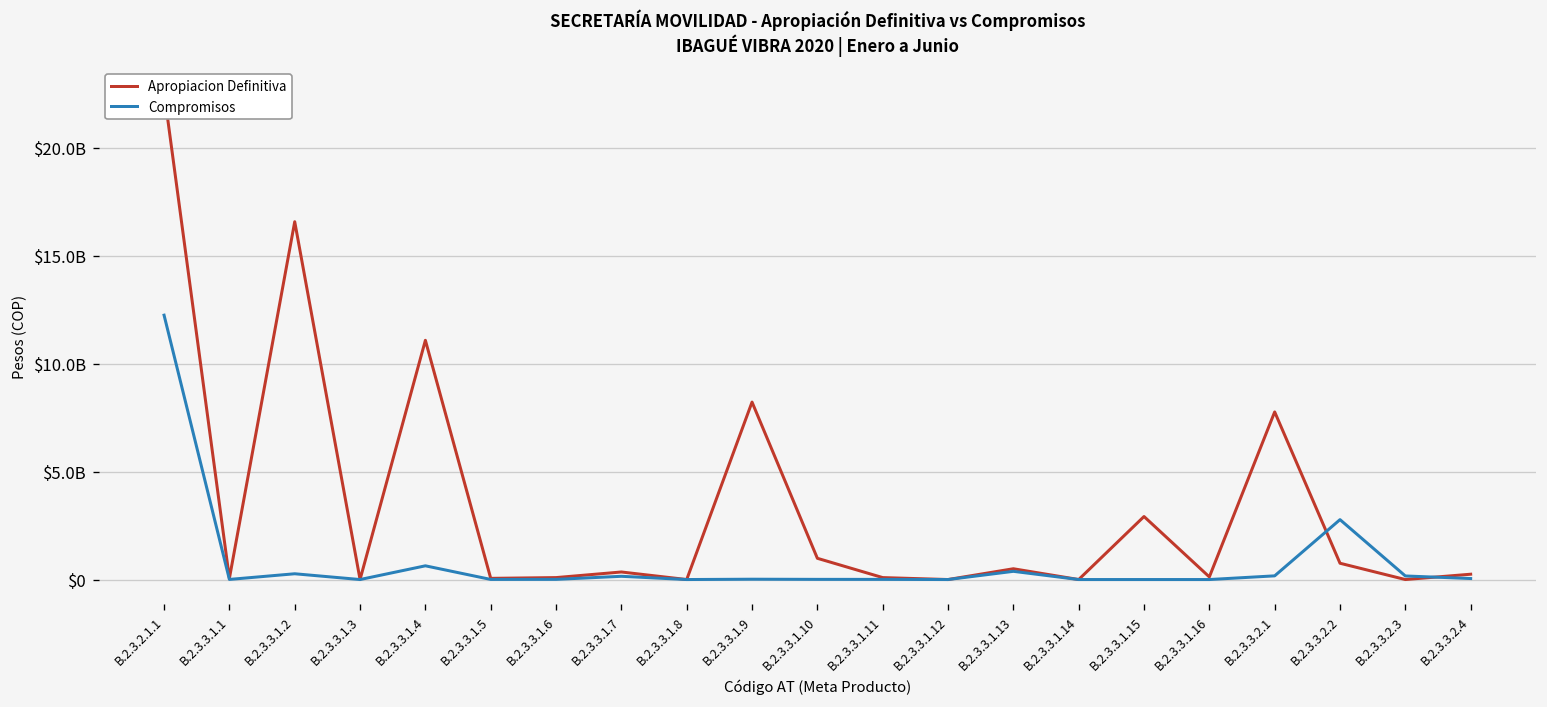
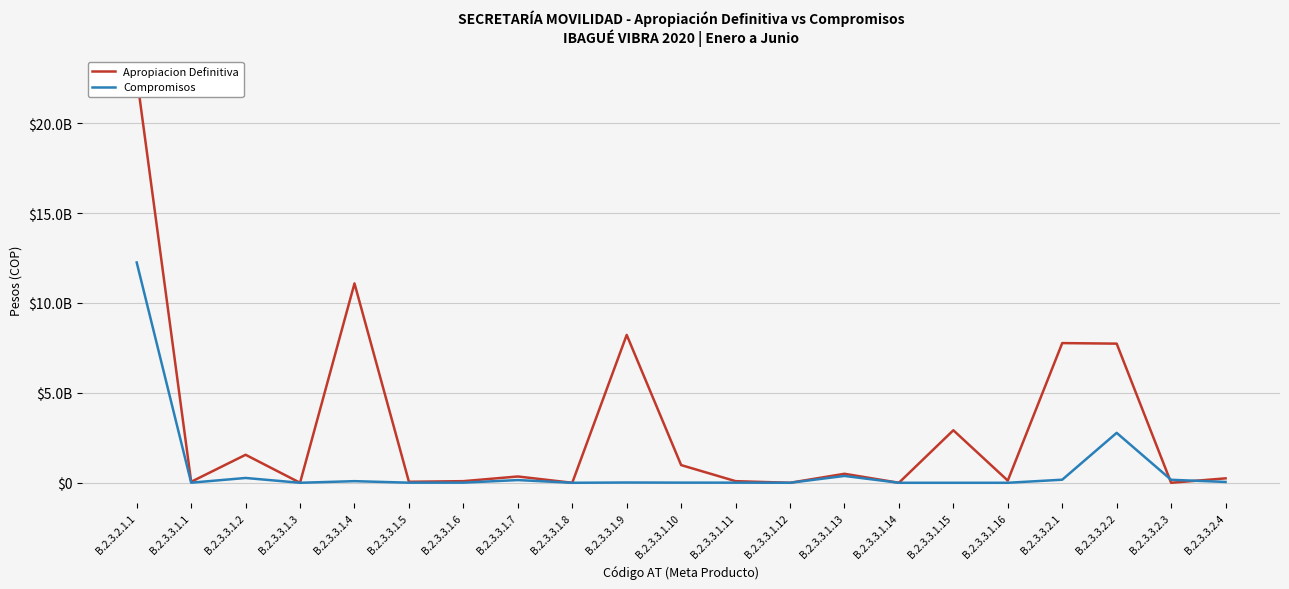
Apropiacion Definitiva, B.2.3.3.1.2: $16600000000 -> $1600000000
Compromisos, B.2.3.3.1.4: $600000000 -> $100000000
Apropiacion Definitiva, B.2.3.3.2.2: $800000000 -> $7700000000
